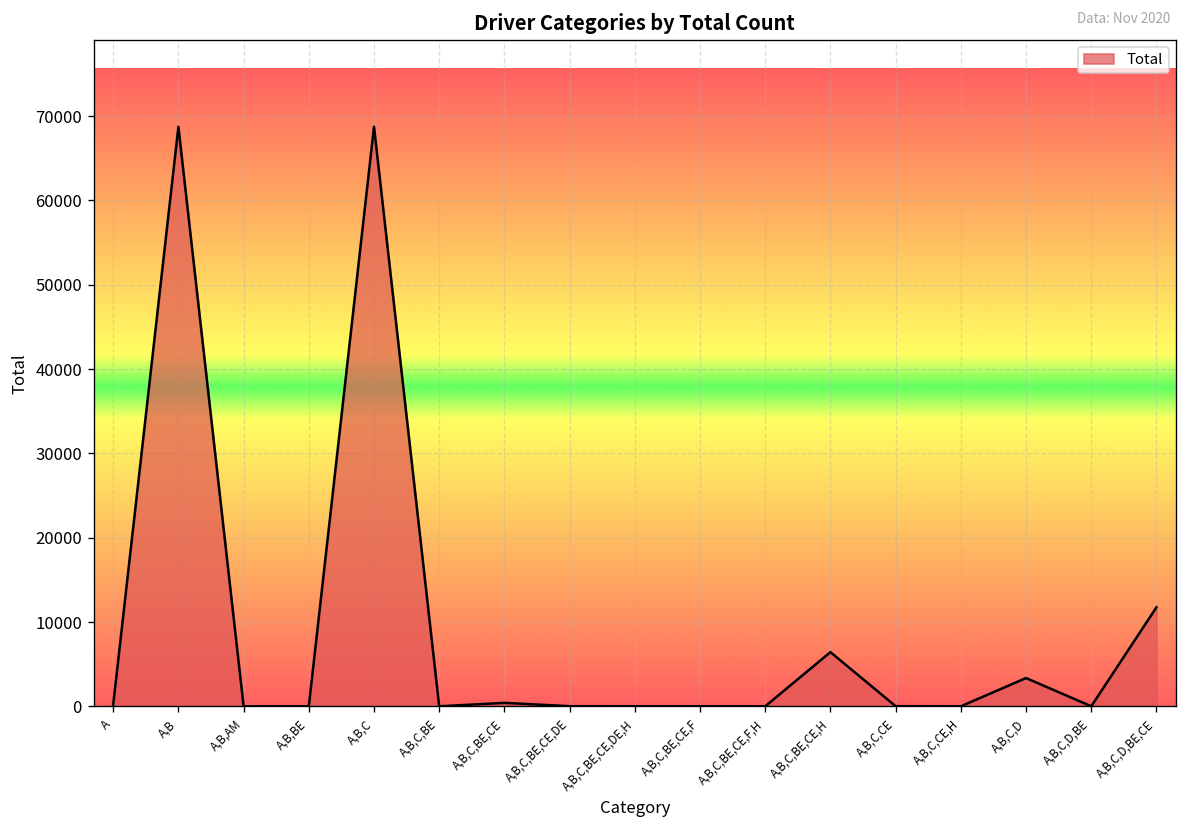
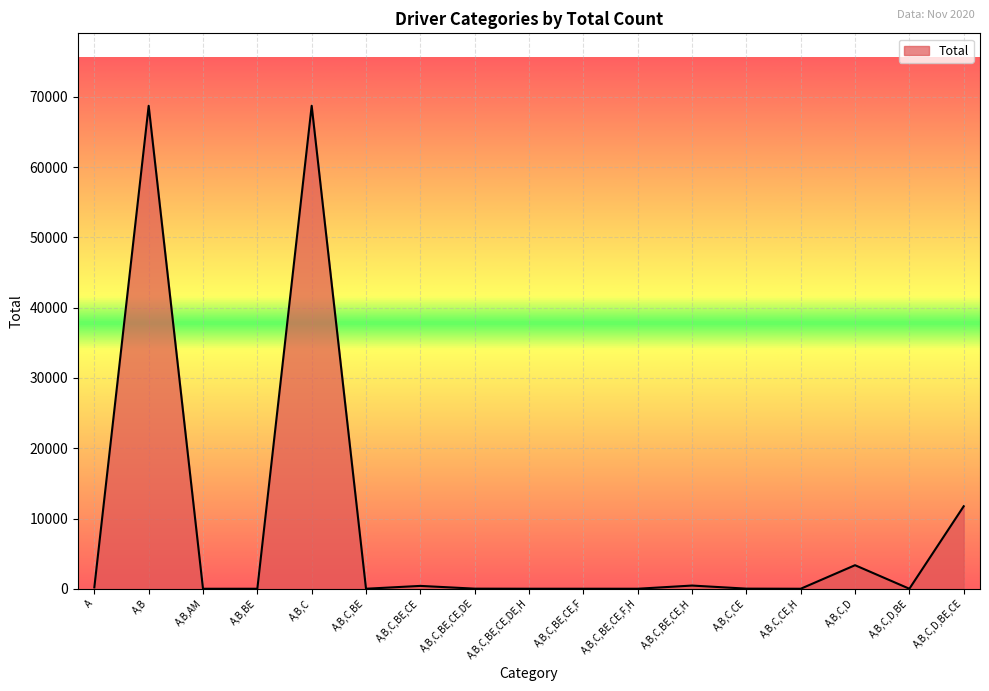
A,B,C,BE,CE,H: 6000 -> 0
